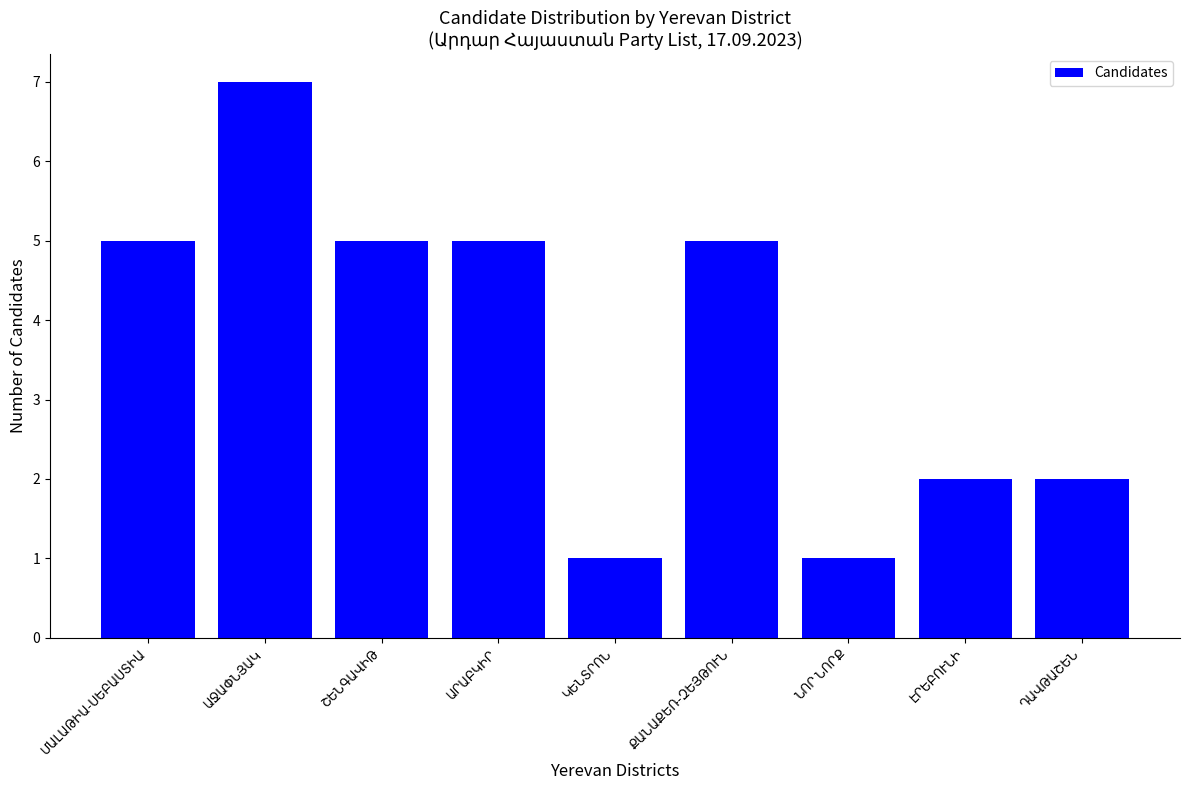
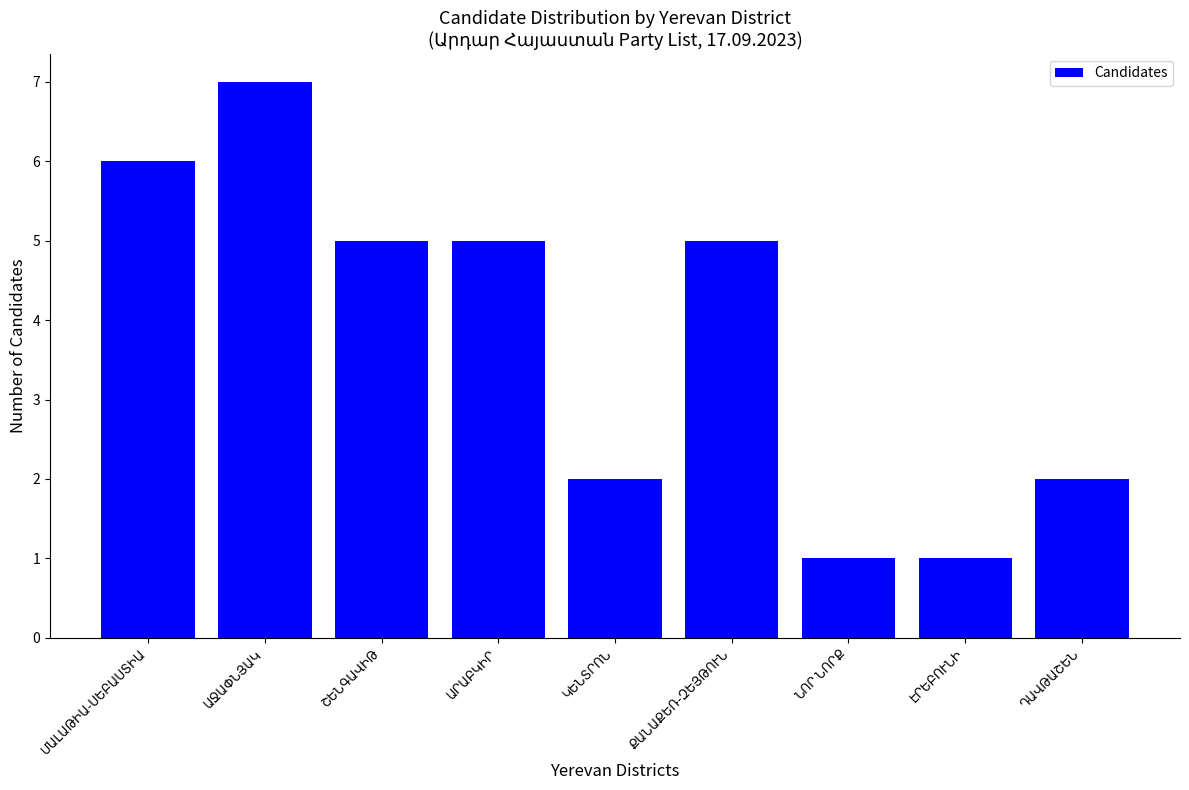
ՄԱԼԱԹԻԱ-ՍԵԲԱՍՏԻԱ: 5 -> 6
ԿԵՆՏՐՈՆ: 1 -> 2
ԷՐԵԲՈՒՆԻ: 2 -> 1
